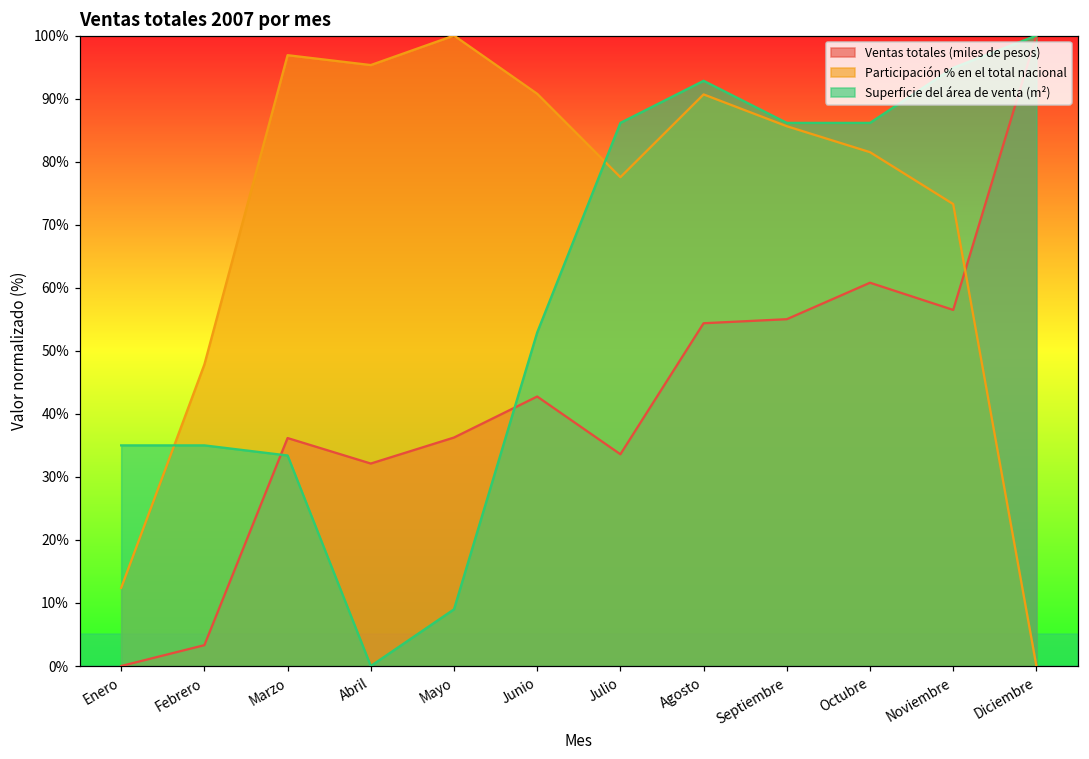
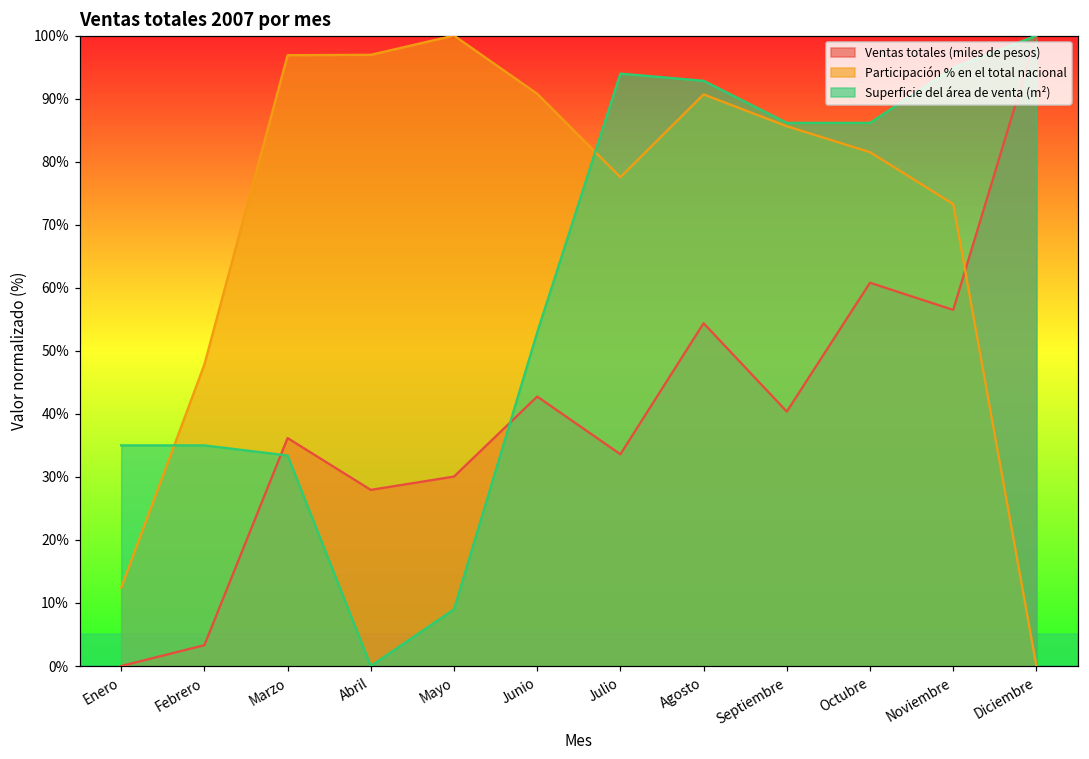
Ventas totales (miles de pesos), Abril: 32% -> 28%
Participación % en el total nacional, Abril: 95% -> 97%
Ventas totales (miles de pesos), Mayo: 36% -> 30%
Superficie del área de venta (m²), Julio: 86% -> 94%
Ventas totales (miles de pesos), Septiembre: 55% -> 40%
